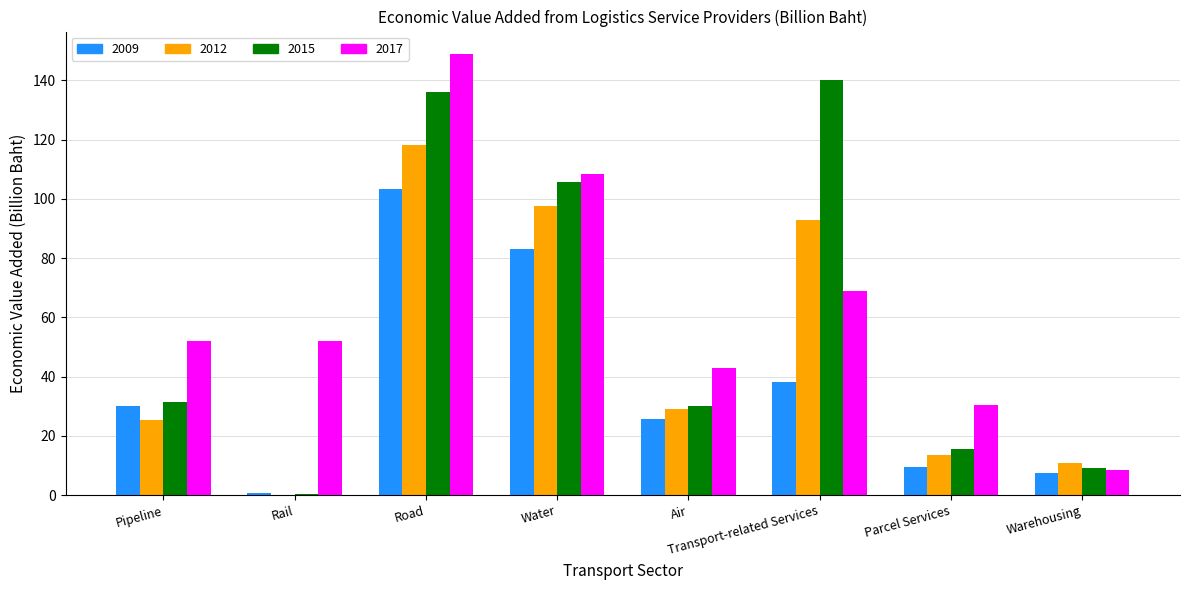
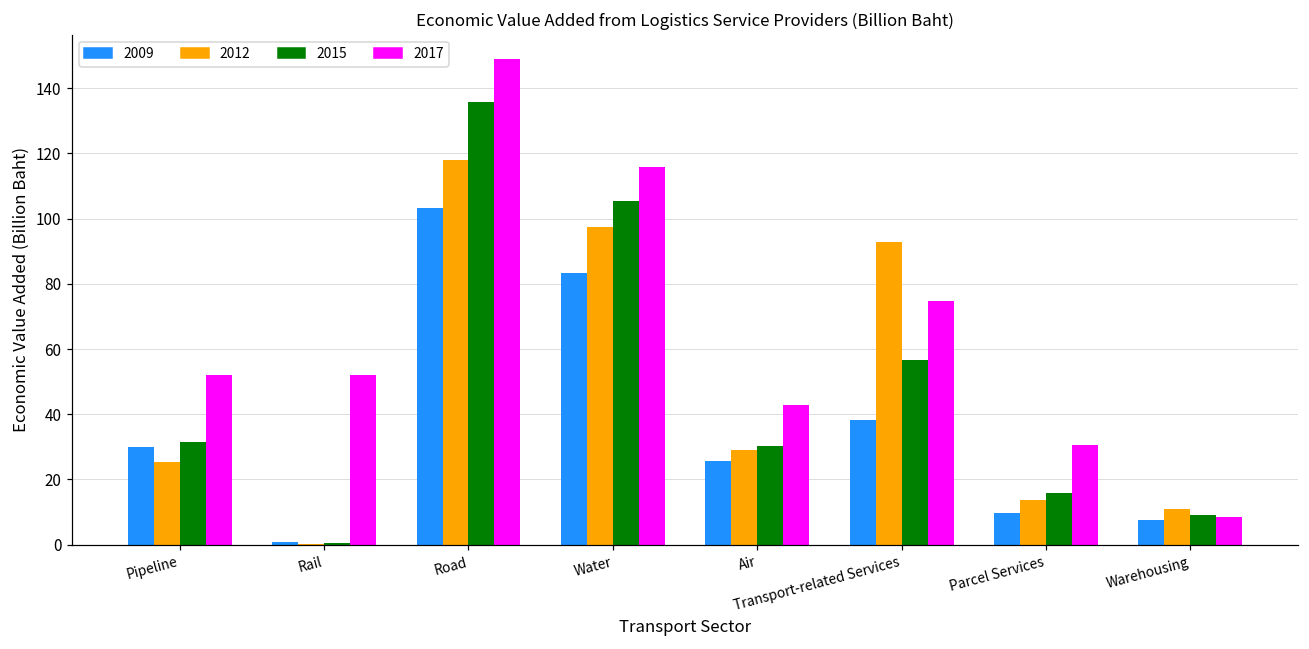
2017, Water: 108 -> 116
2015, Transport-related Services: 140 -> 57
2017, Transport-related Services: 69 -> 75
